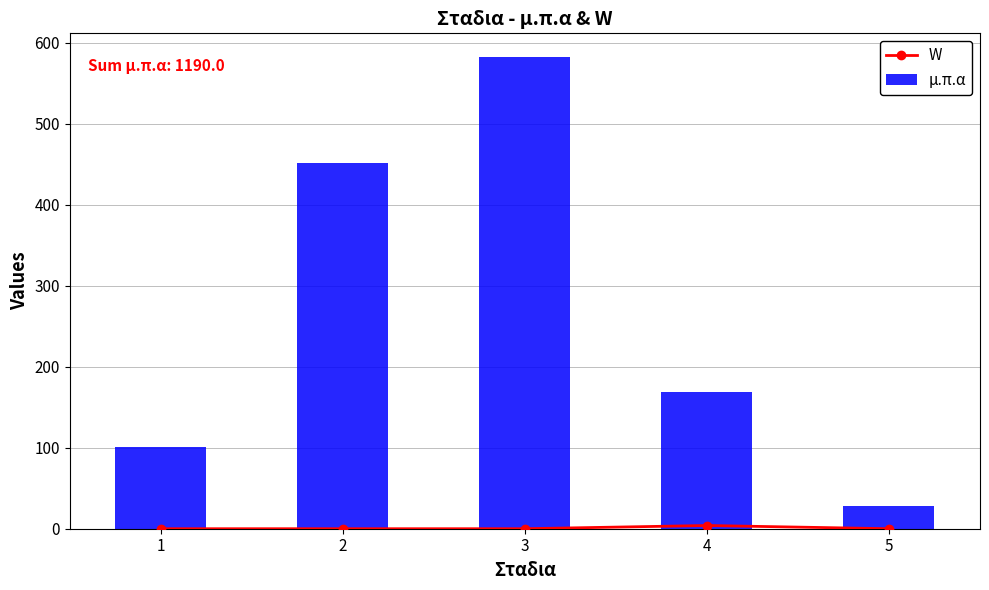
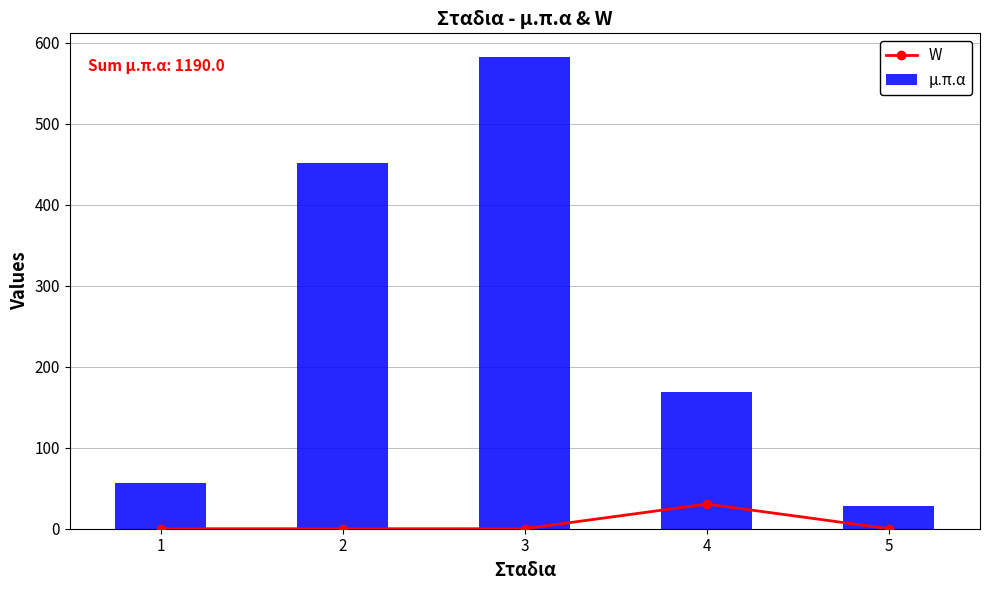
μ.π.α, 1: 100 -> 60
W, 4: 0 -> 30
